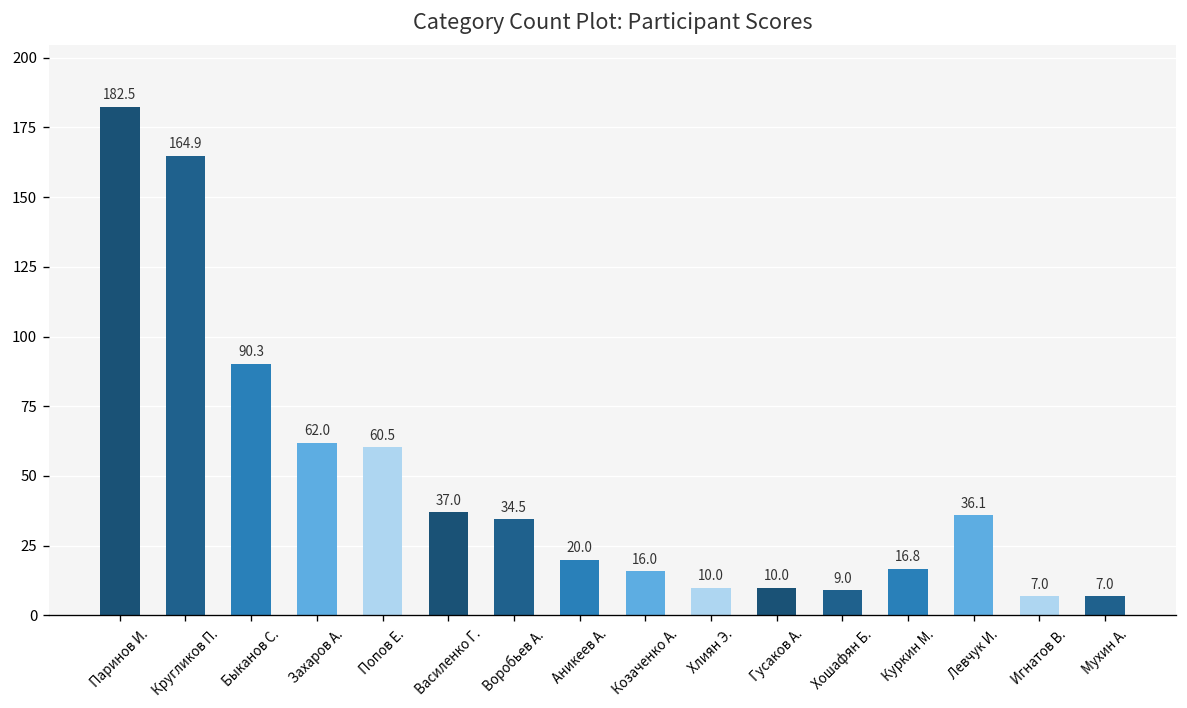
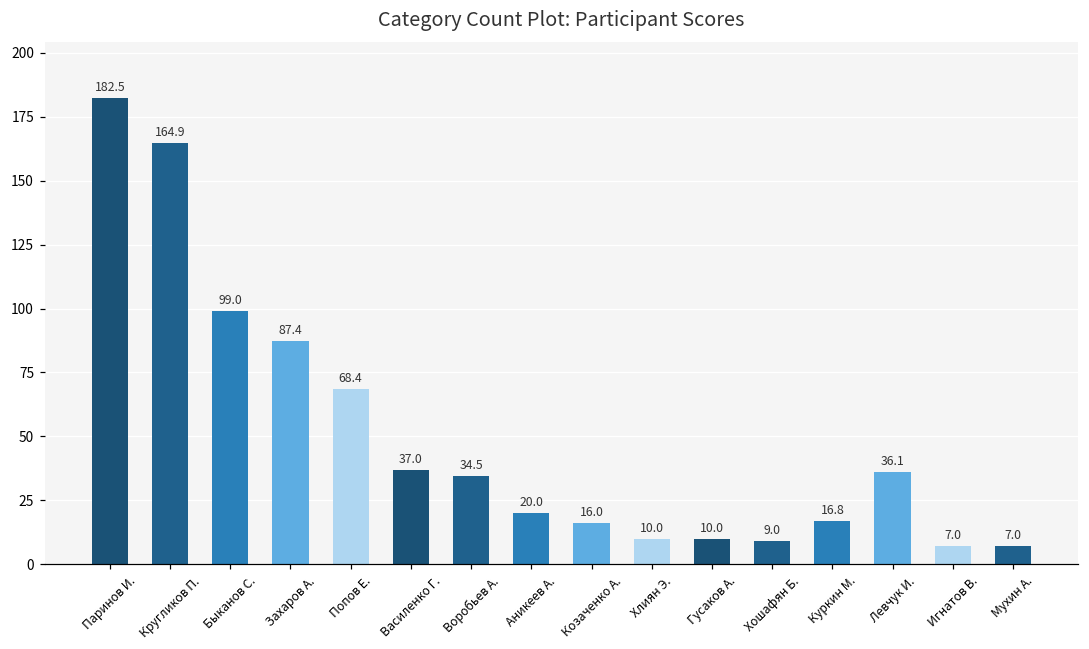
Быканов С.: 90.3 -> 99.0
Захаров А.: 62.0 -> 87.4
Попов Е.: 60.5 -> 68.4
